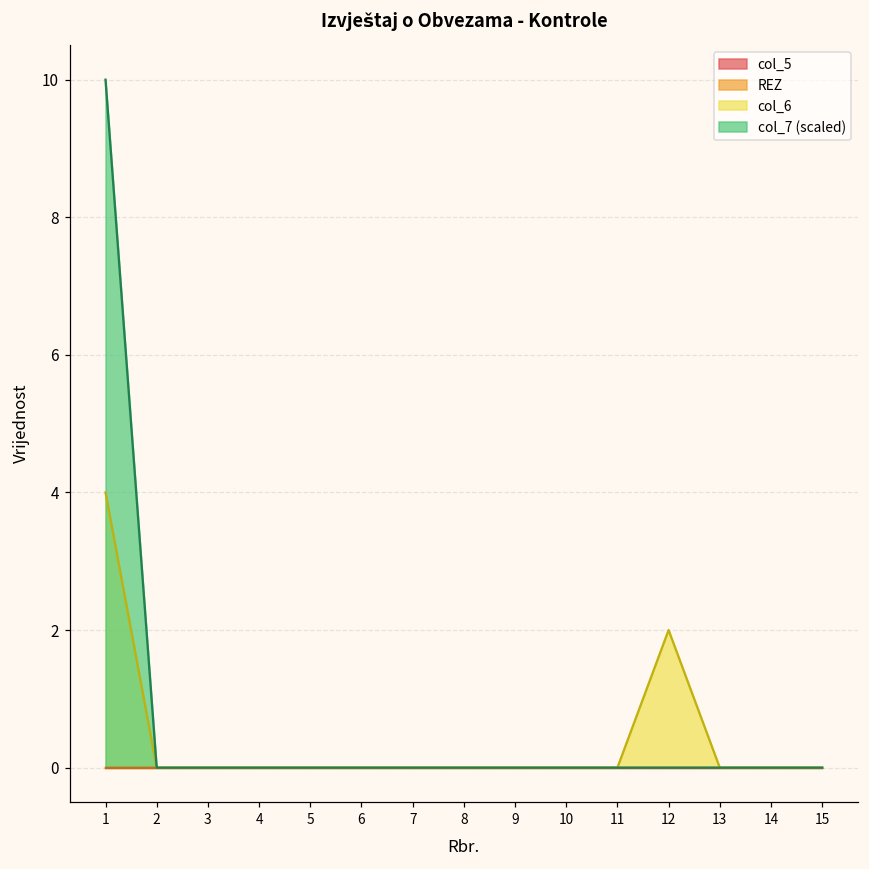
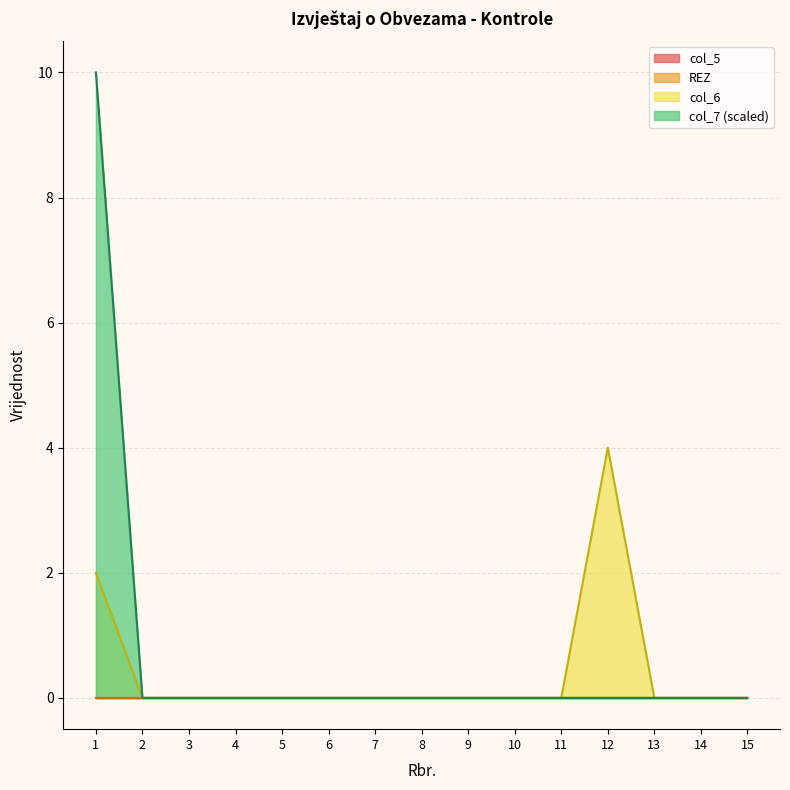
col_6, 1: 4 -> 2
col_6, 12: 2 -> 4
